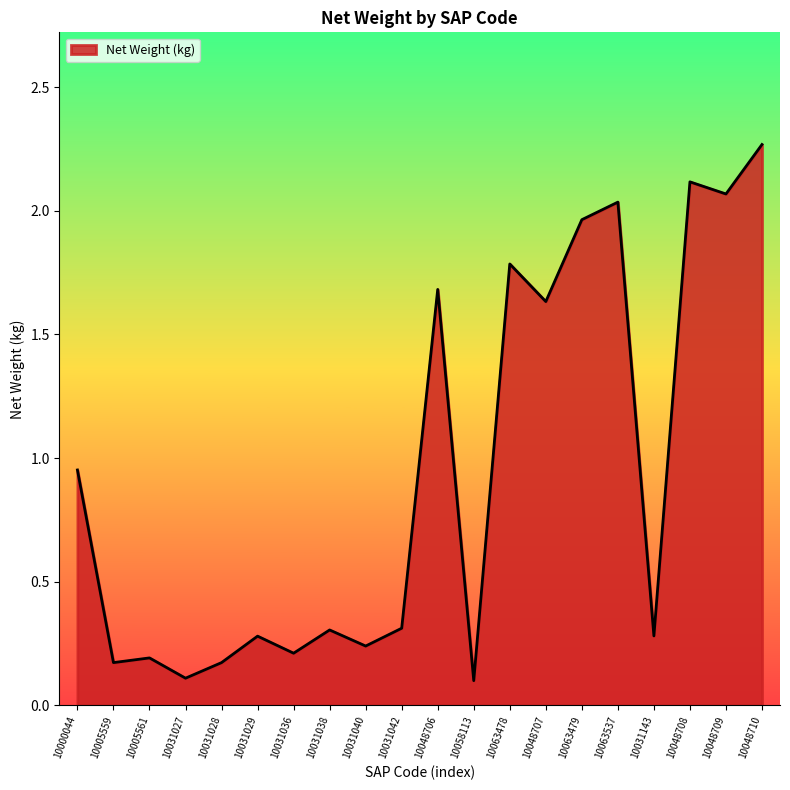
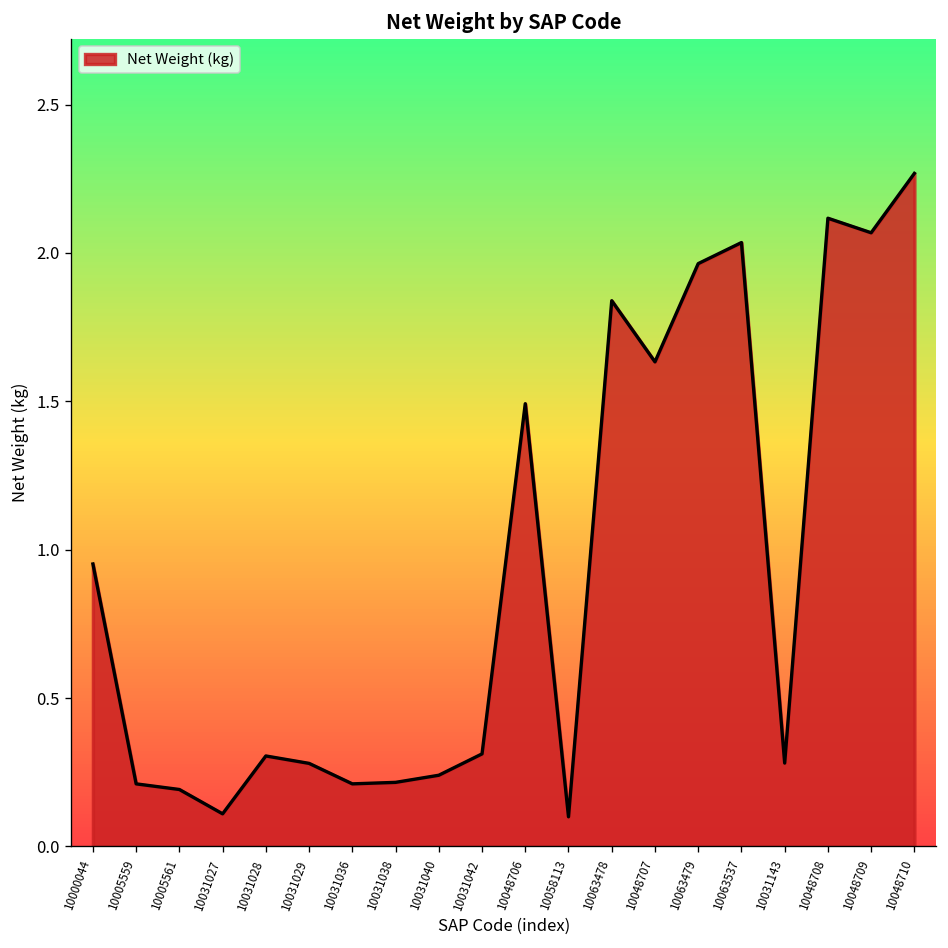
10005559: 0.17 -> 0.21
10031028: 0.17 -> 0.31
10031038: 0.31 -> 0.22
10048706: 1.68 -> 1.49
10063478: 1.79 -> 1.84
